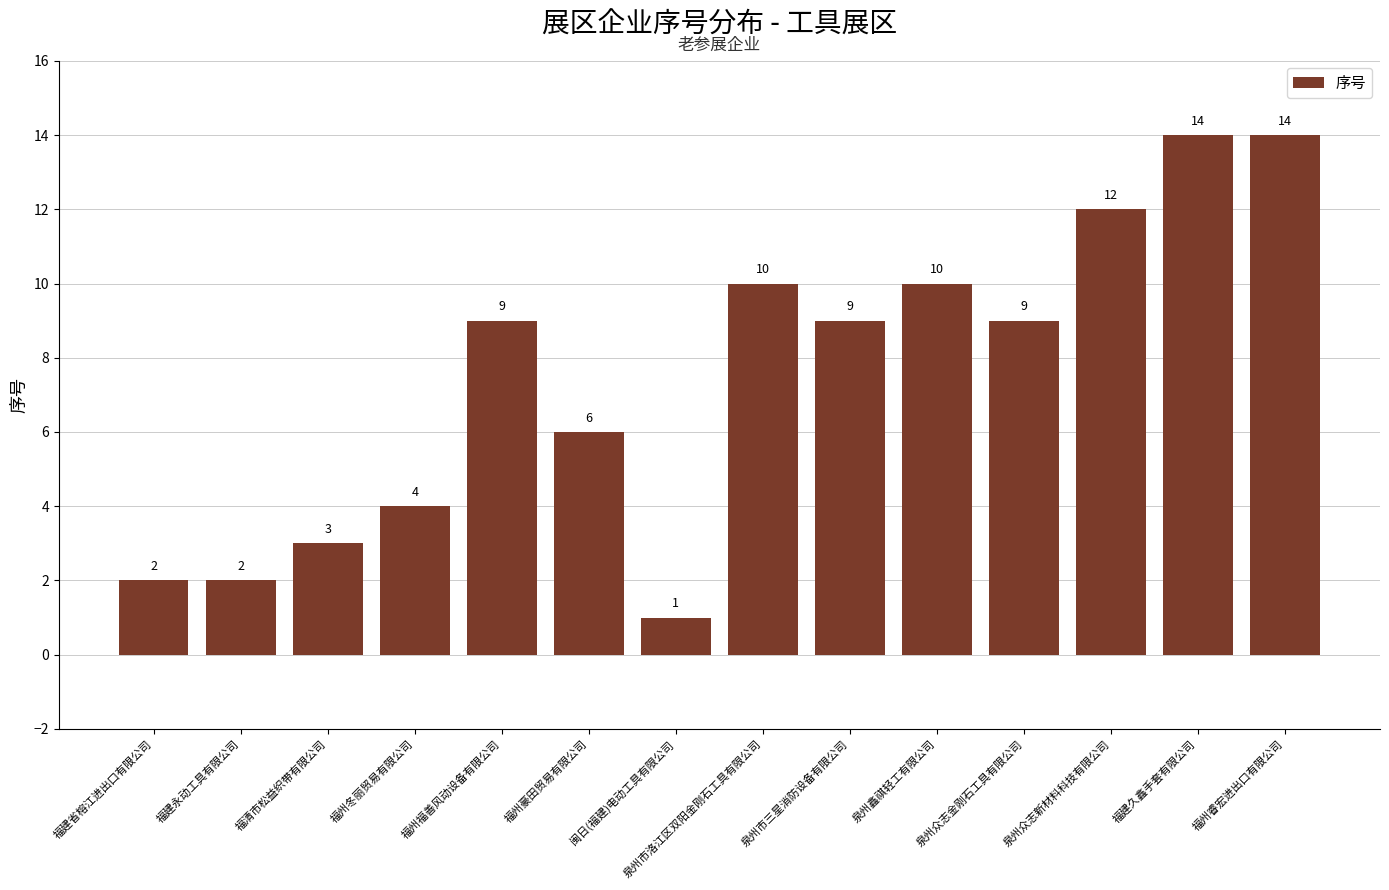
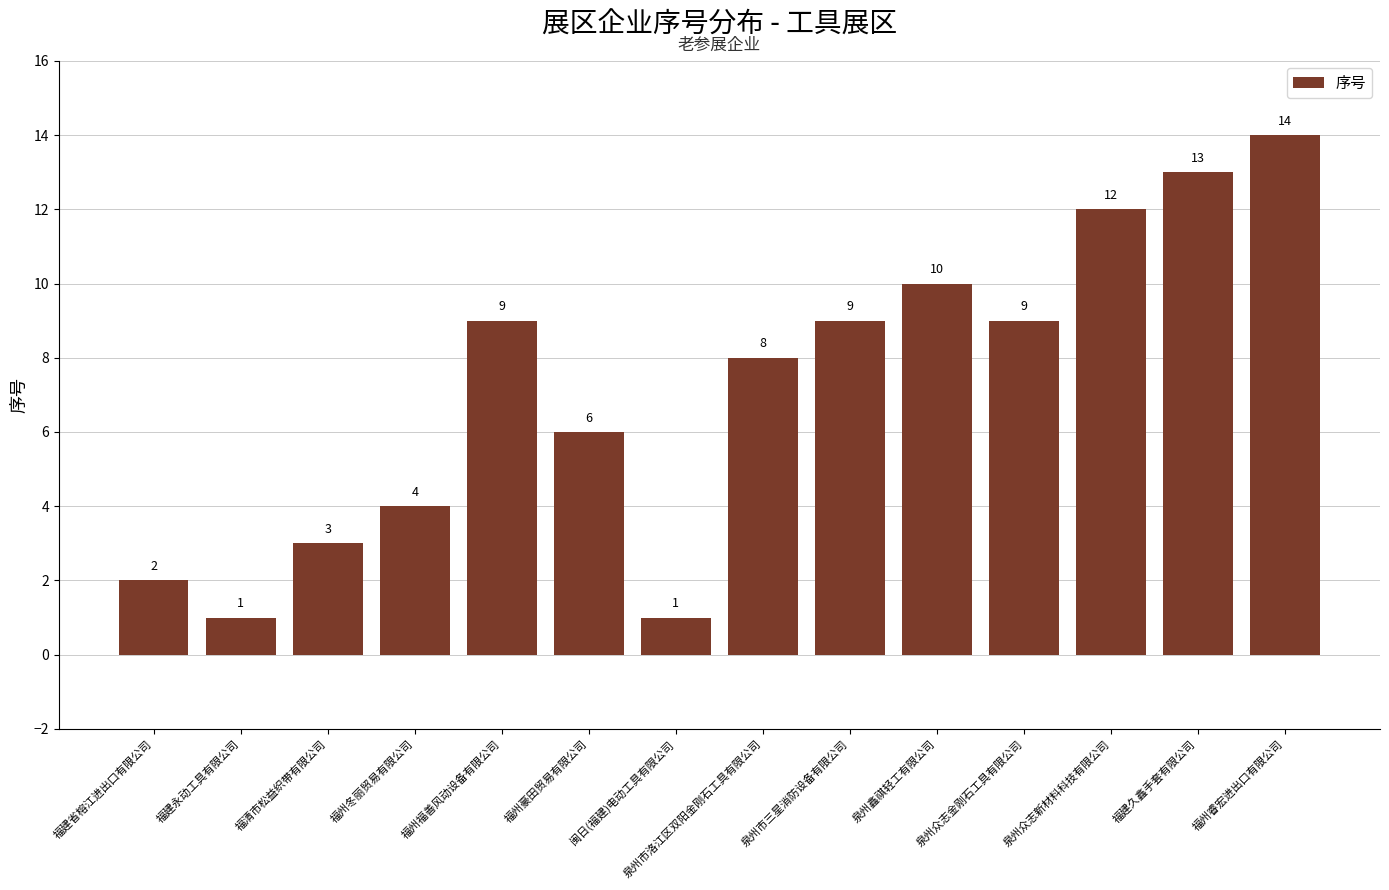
福建永动工具有限公司: 2 -> 1
泉州市洛江区双阳金刚石工具有限公司: 10 -> 8
福建久鑫手套有限公司: 14 -> 13
